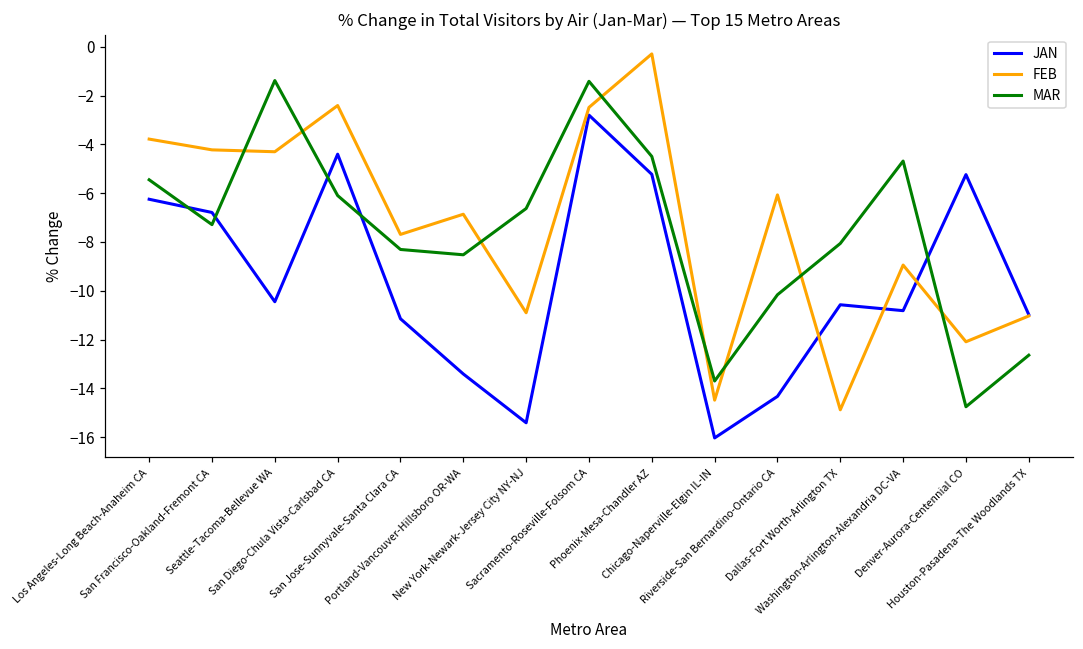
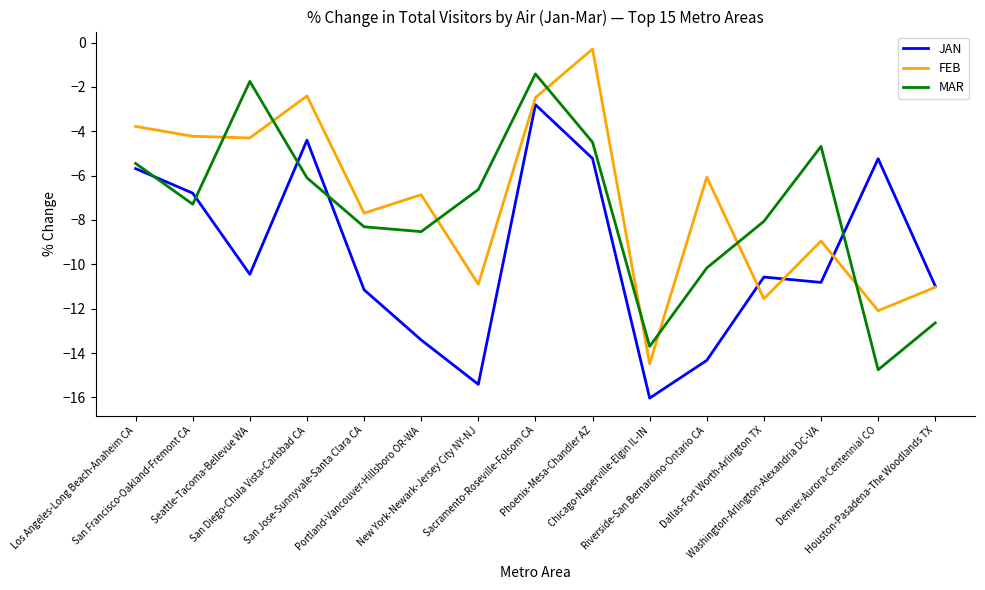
JAN, Los Angeles-Long Beach-Anaheim CA: -6.2 -> -5.7
MAR, Seattle-Tacoma-Bellevue WA: -1.4 -> -1.8
FEB, Dallas-Fort Worth-Arlington TX: -14.9 -> -11.6
